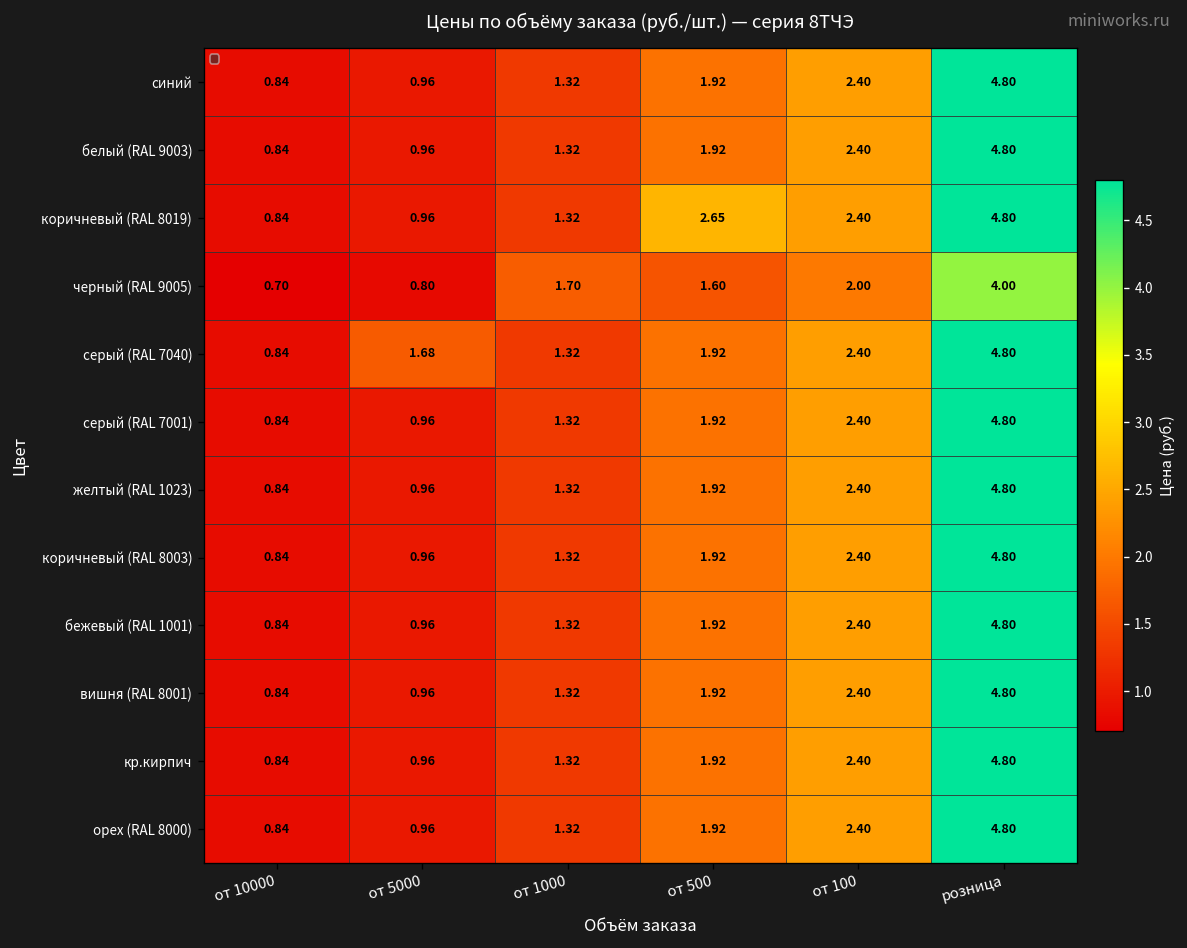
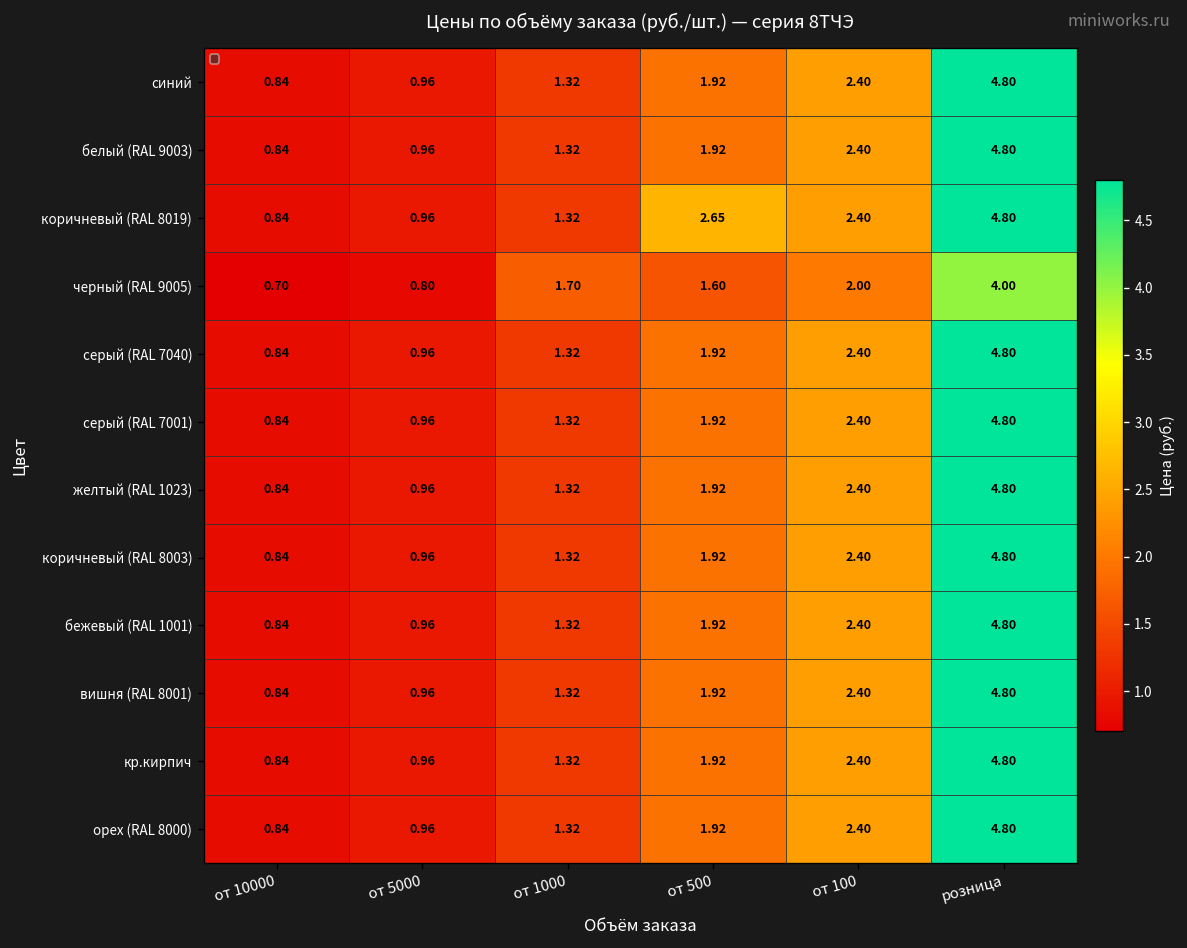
серый (RAL 7040), от 5000: 1.68 -> 0.96
